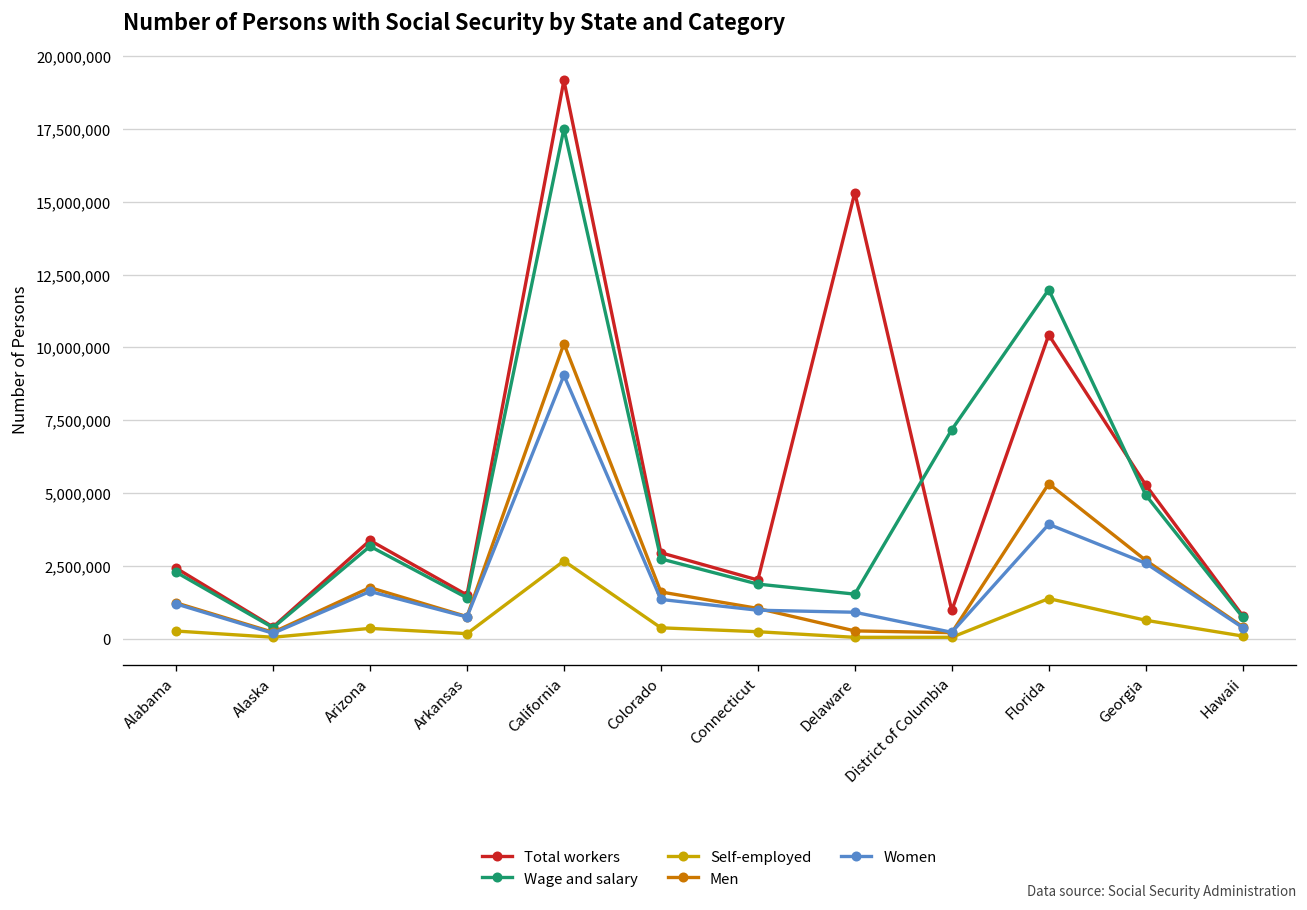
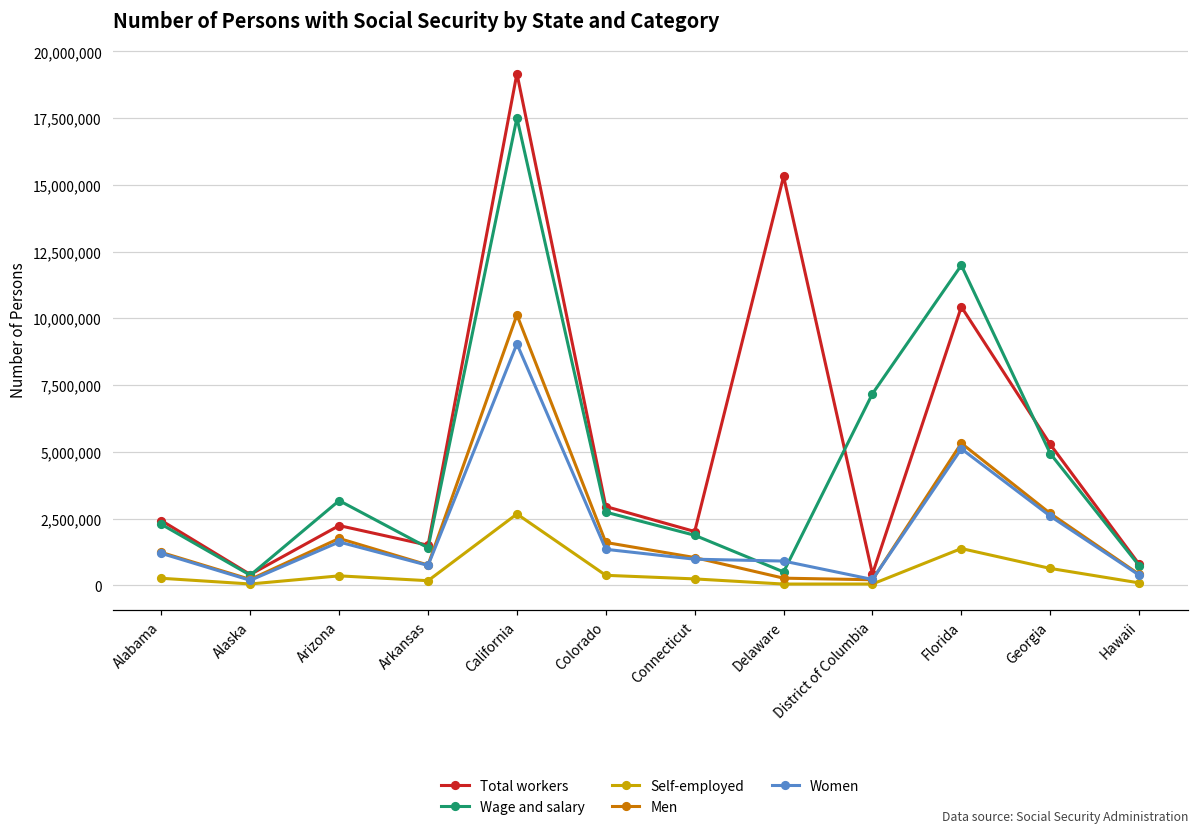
Total workers, Arizona: 3,400,000 -> 2,200,000
Wage and salary, Delaware: 1,500,000 -> 500,000
Total workers, District of Columbia: 1,000,000 -> 400,000
Women, Florida: 3,900,000 -> 5,100,000
